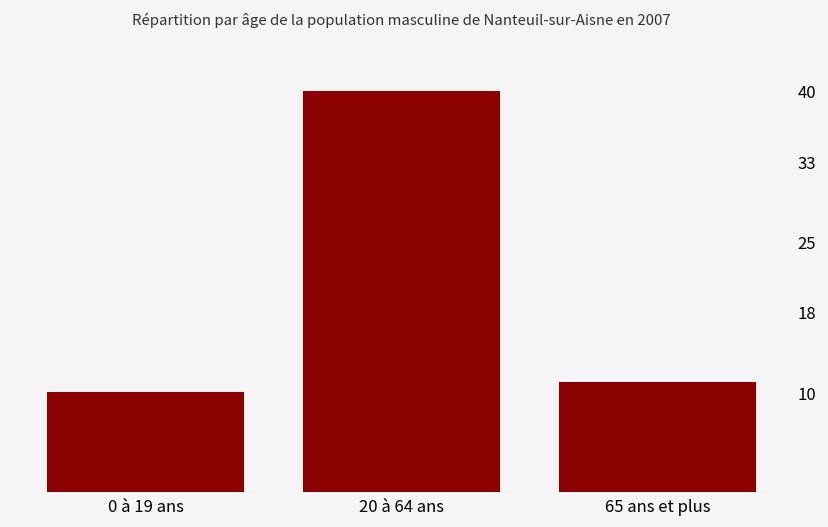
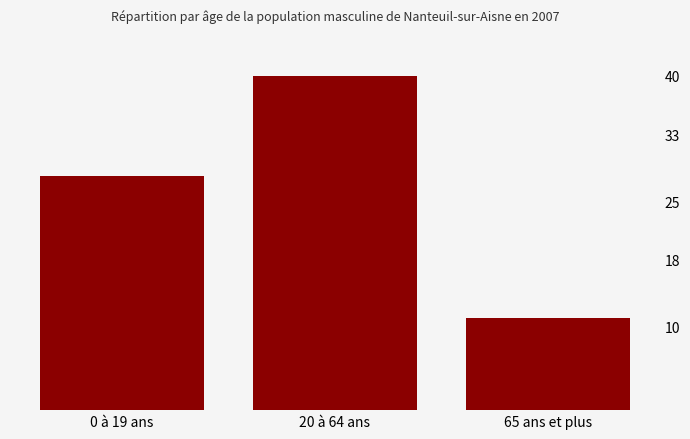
0 à 19 ans: 10 -> 28
